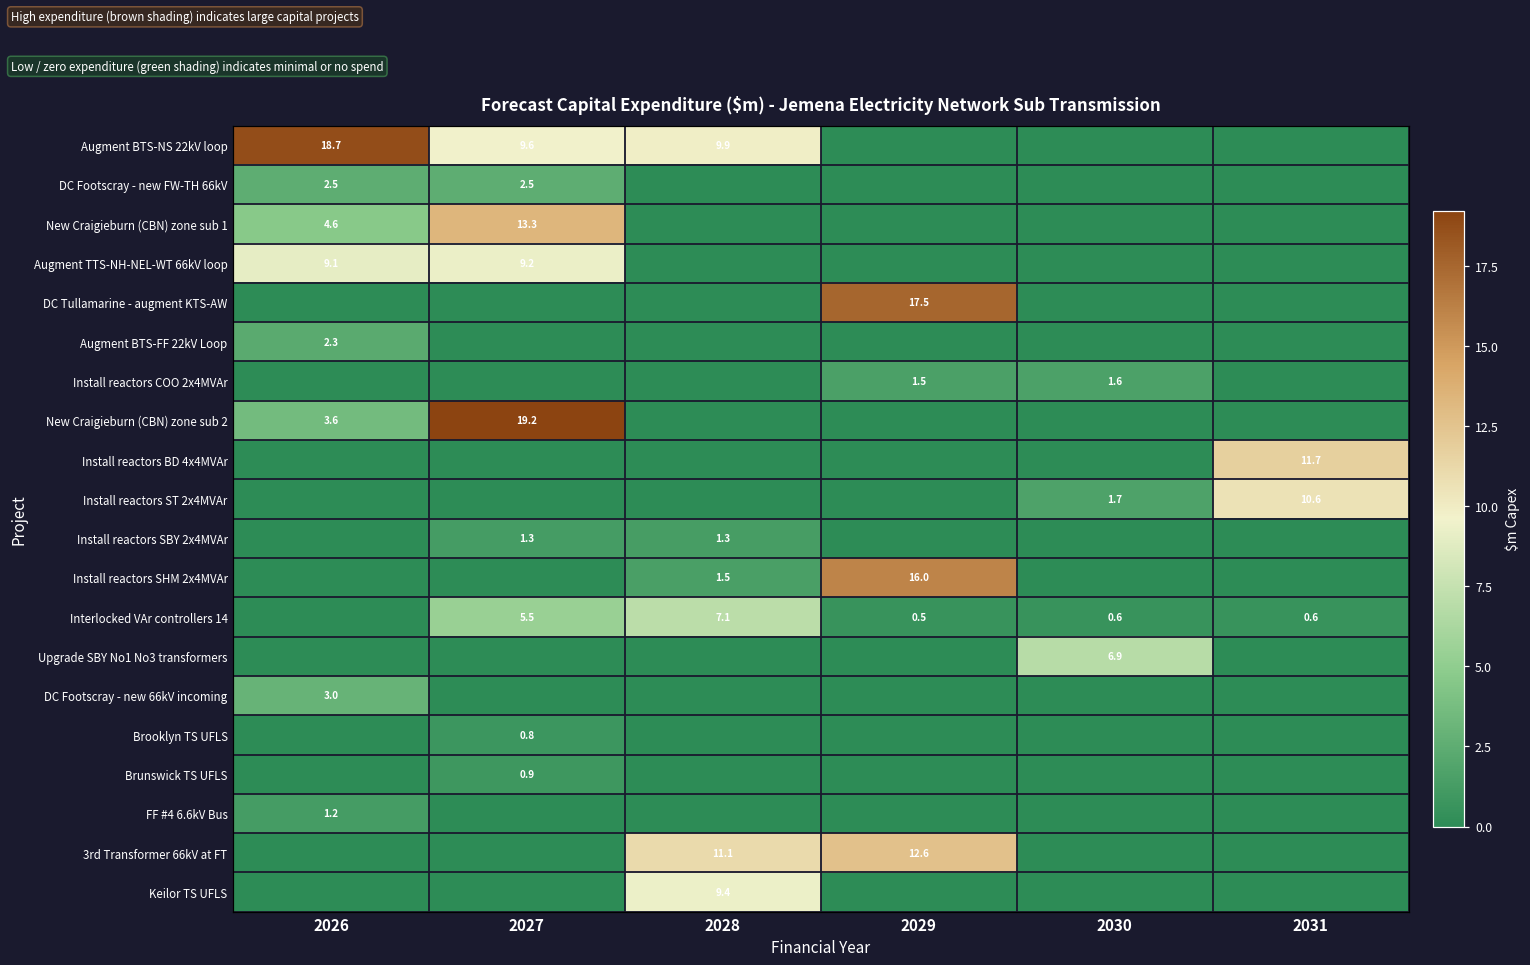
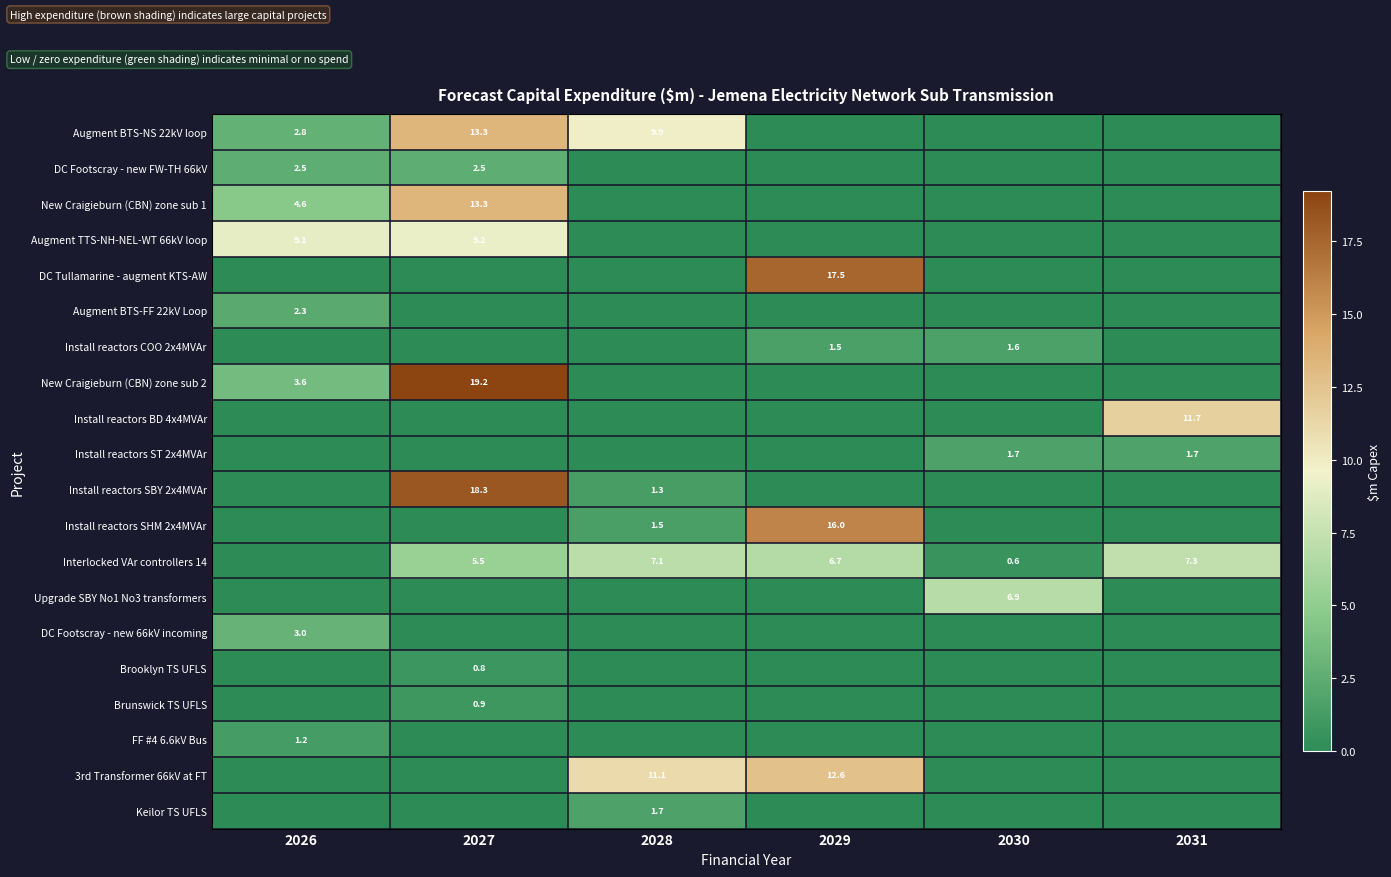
Augment BTS-NS 22kV loop, 2026: 18.7 -> 2.8
Augment BTS-NS 22kV loop, 2027: 9.6 -> 13.3
Install reactors ST 2x4MVAr, 2031: 10.6 -> 1.7
Install reactors SBY 2x4MVAr, 2027: 1.3 -> 18.3
Interlocked VAr controllers 14, 2029: 0.5 -> 6.7
Interlocked VAr controllers 14, 2031: 0.6 -> 7.3
Keilor TS UFLS, 2028: 9.4 -> 1.7
